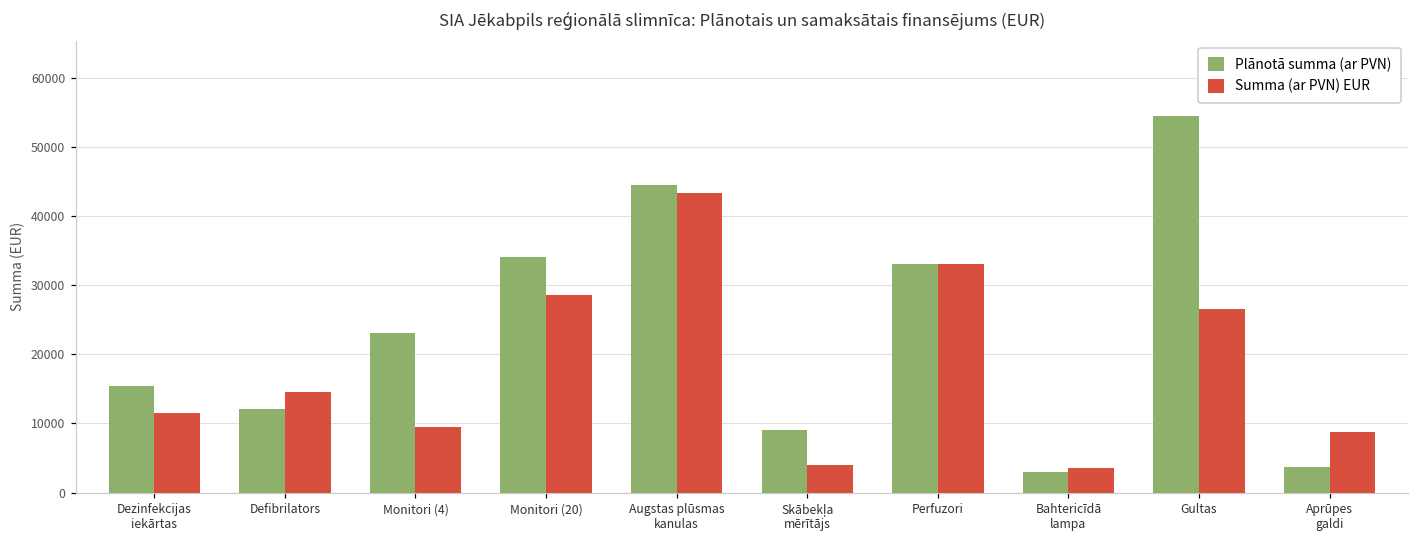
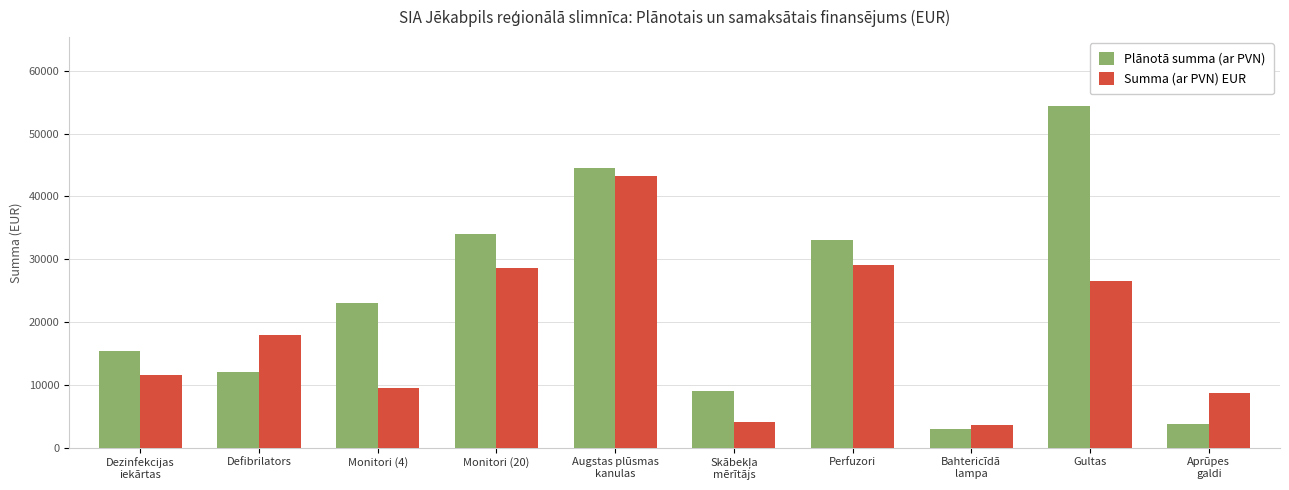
Summa (ar PVN) EUR, Defibrilators: 15000 -> 18000
Summa (ar PVN) EUR, Perfuzori: 33000 -> 29000
